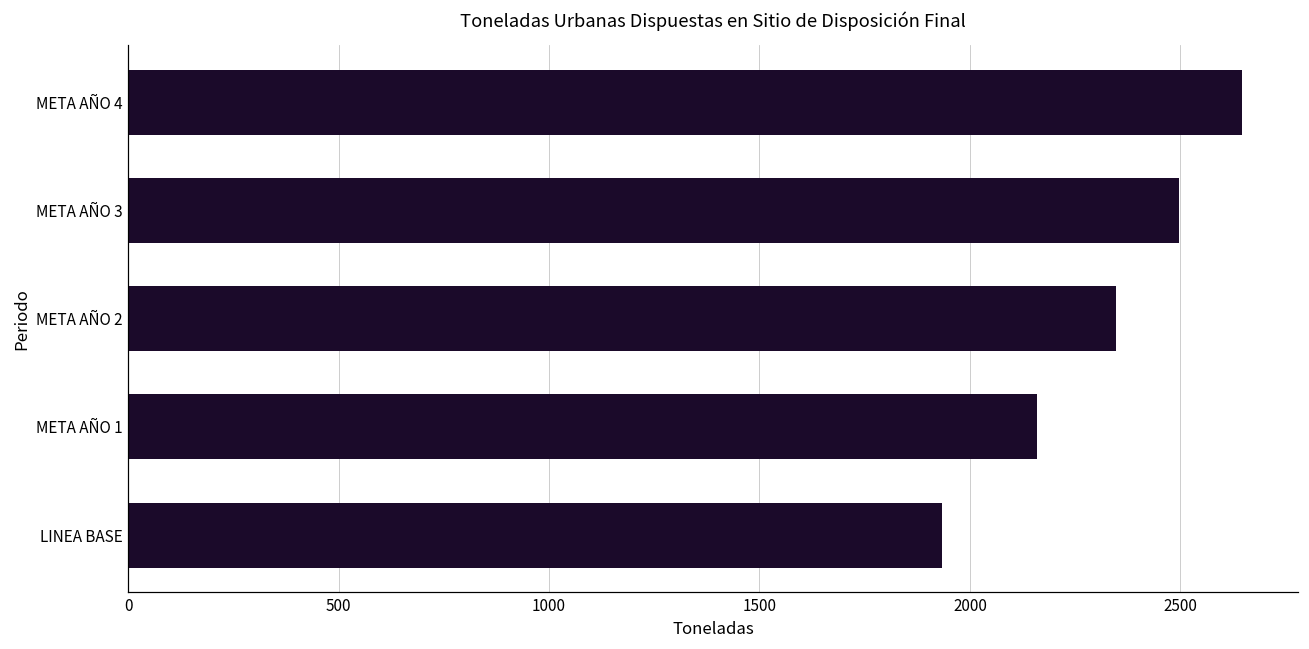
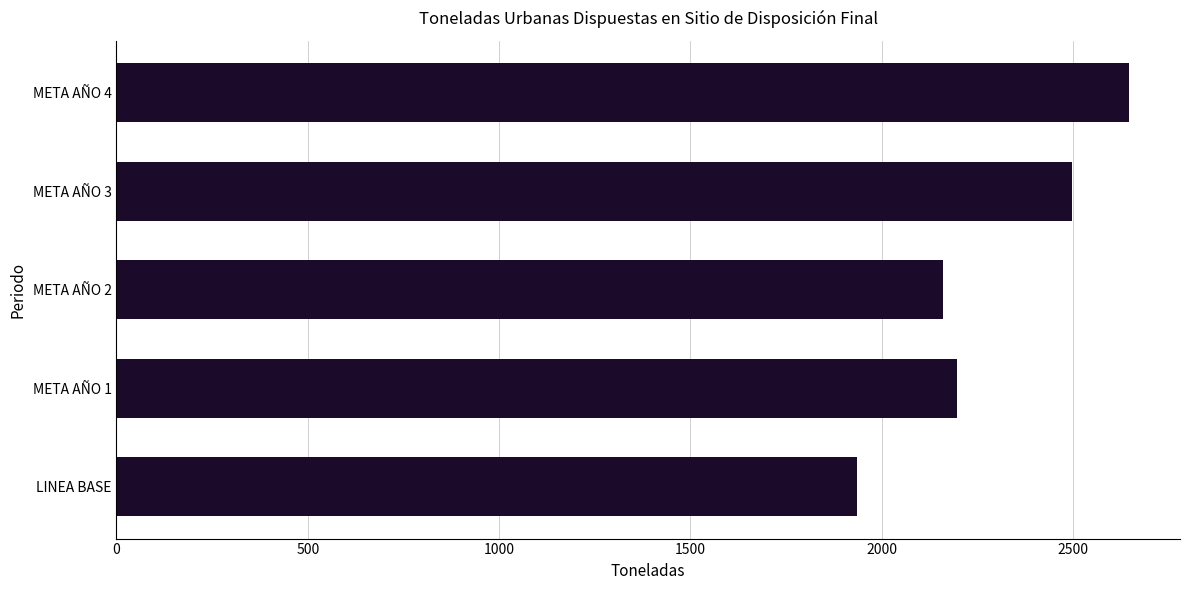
META AÑO 2: 2350 -> 2160
META AÑO 1: 2160 -> 2200
